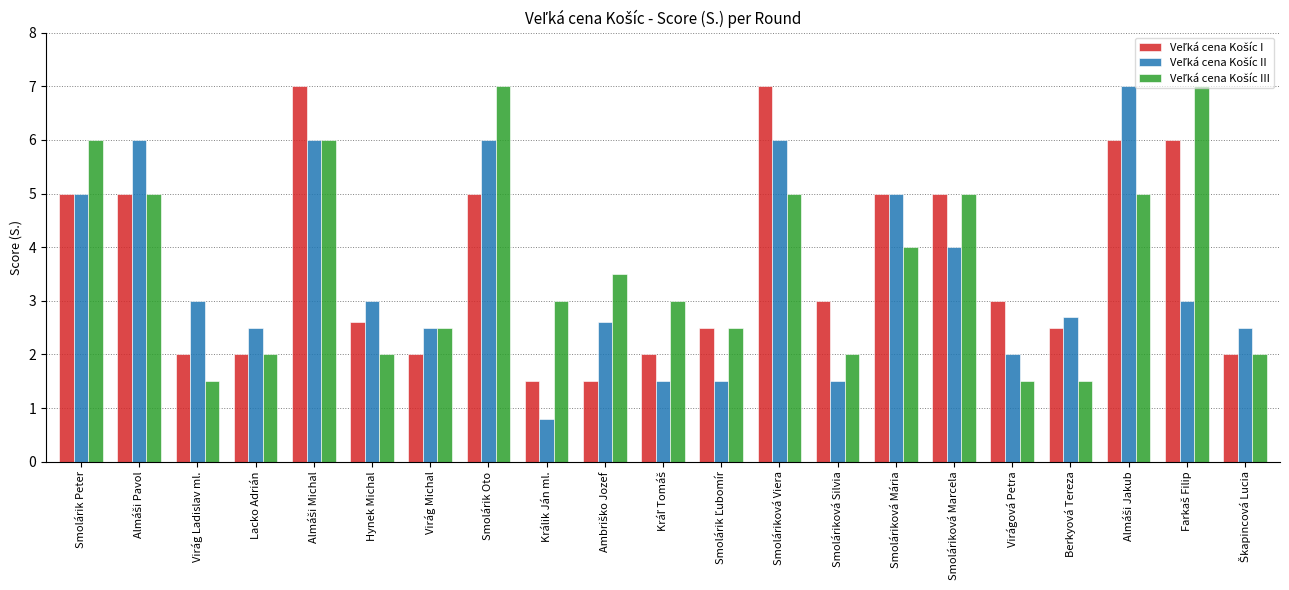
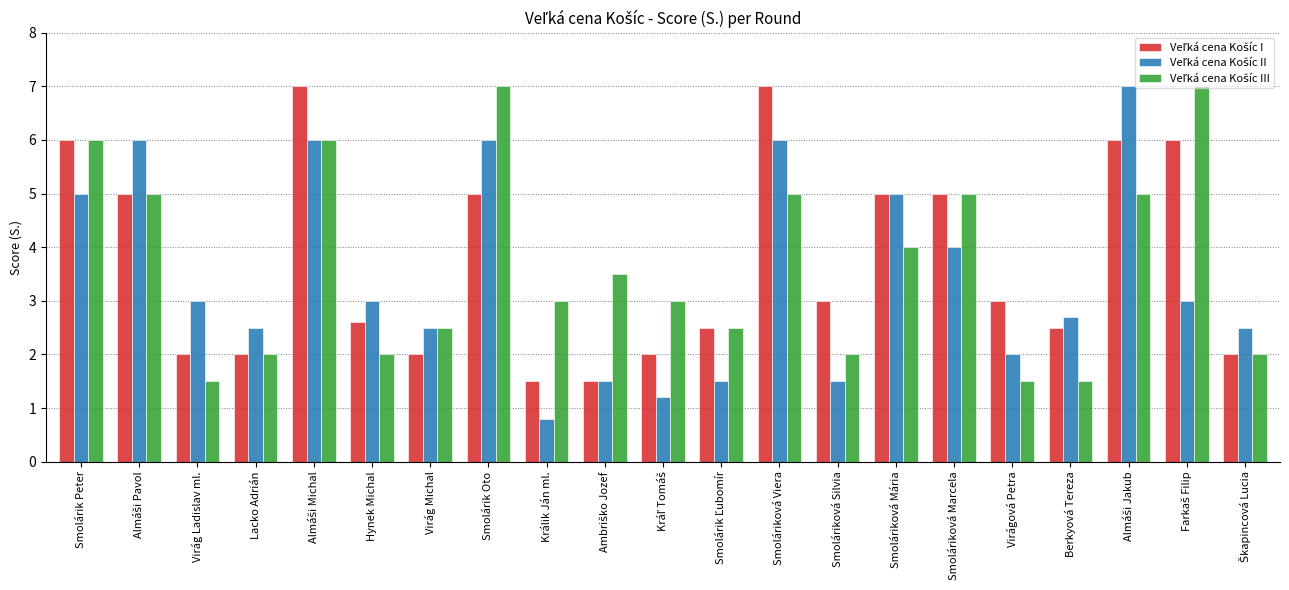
Veľká cena Košíc I, Smolárik Peter: 5 -> 6
Veľká cena Košíc II, Ambriško Jozef: 2.6 -> 1.5
Veľká cena Košíc II, Kráľ Tomáš: 1.5 -> 1.2
